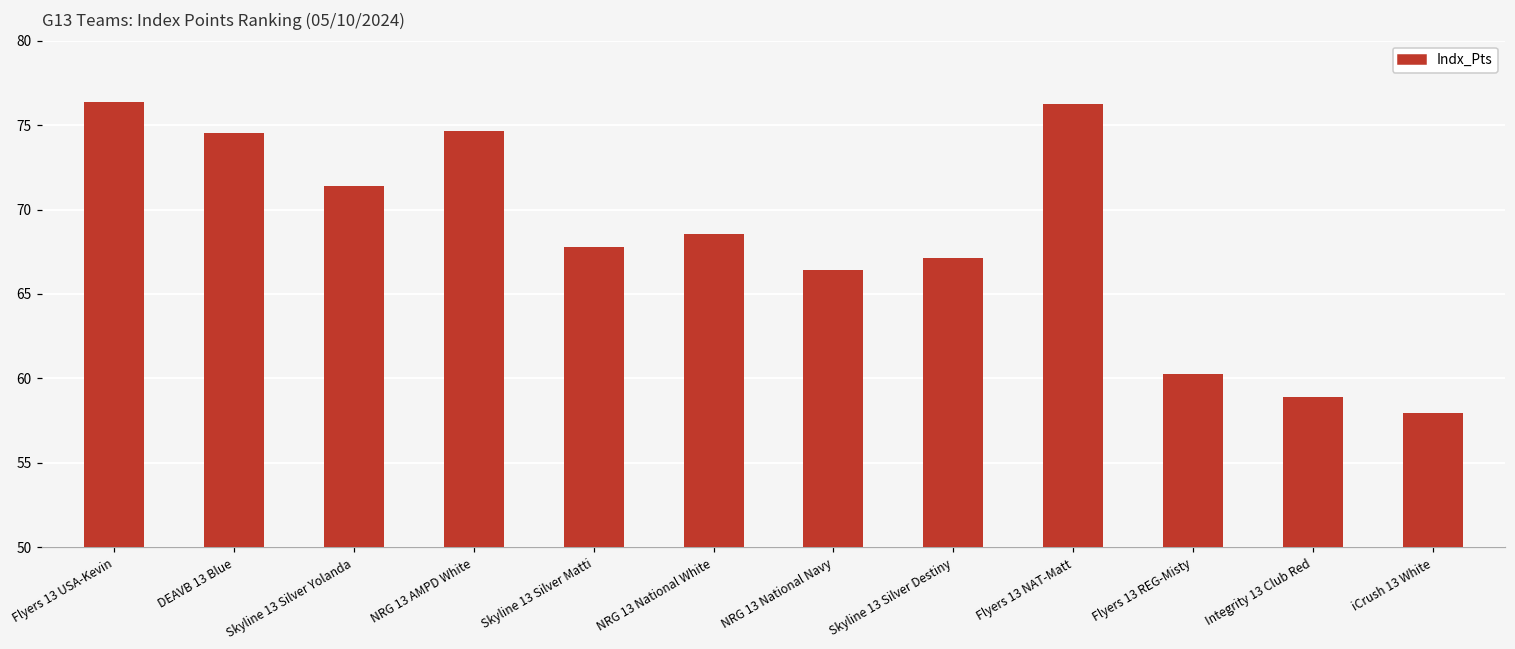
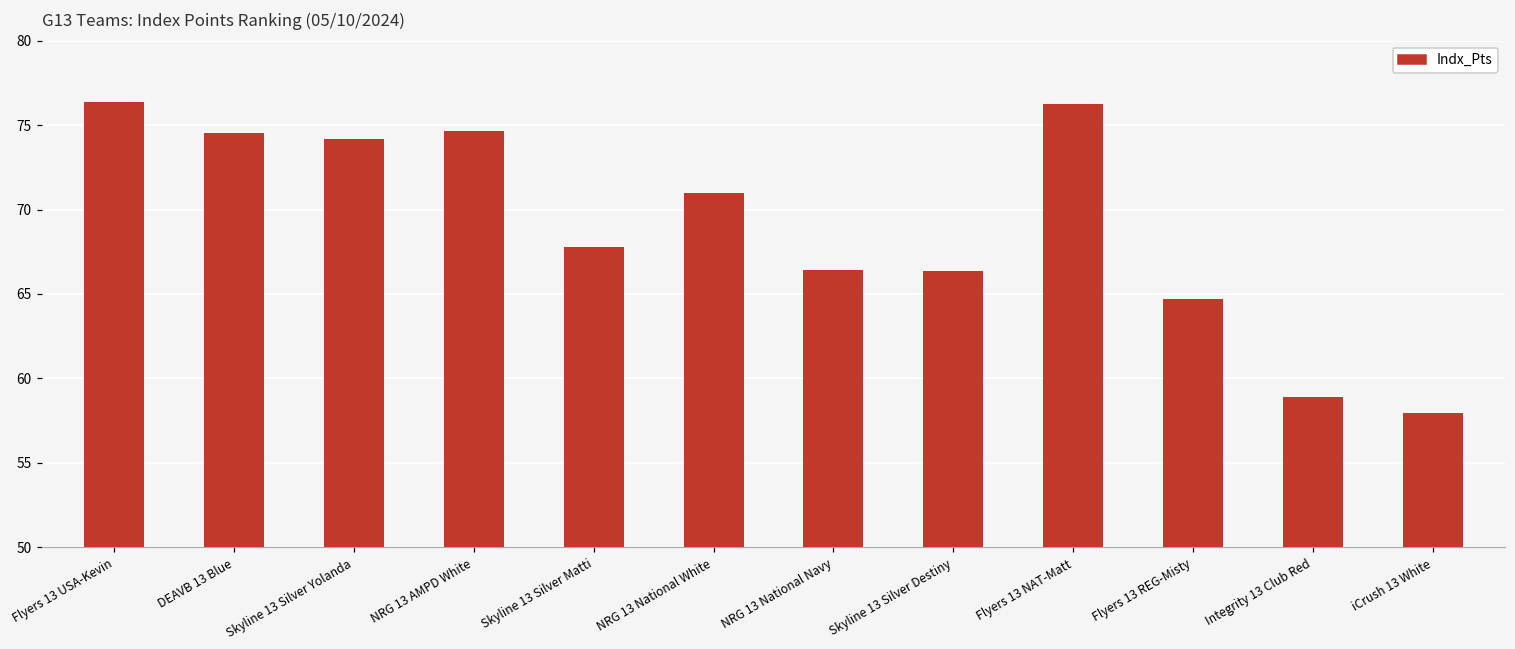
Skyline 13 Silver Yolanda: 71.4 -> 74.2
NRG 13 National White: 68.6 -> 71.0
Skyline 13 Silver Destiny: 67.1 -> 66.4
Flyers 13 REG-Misty: 60.3 -> 64.7
